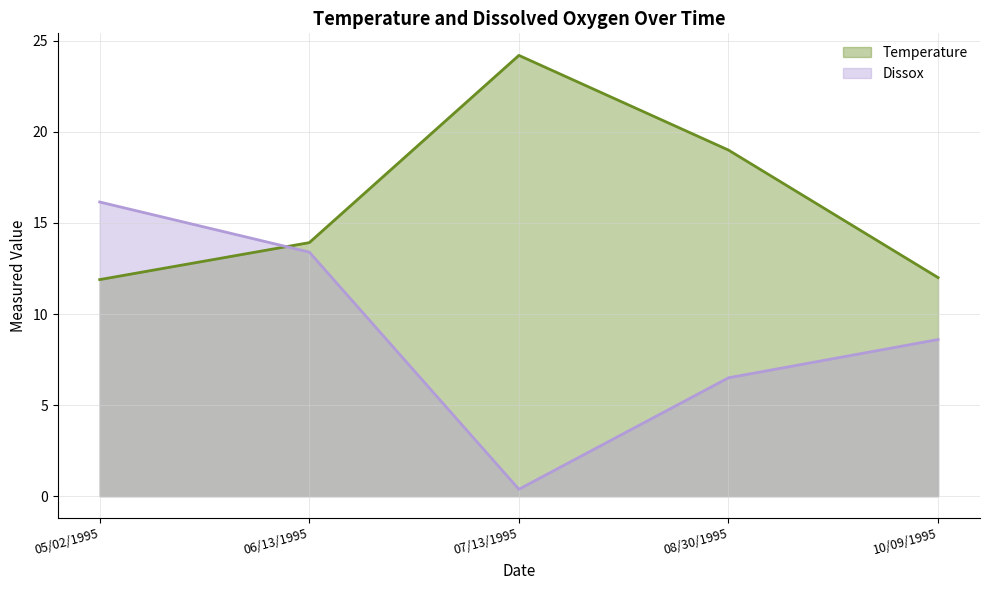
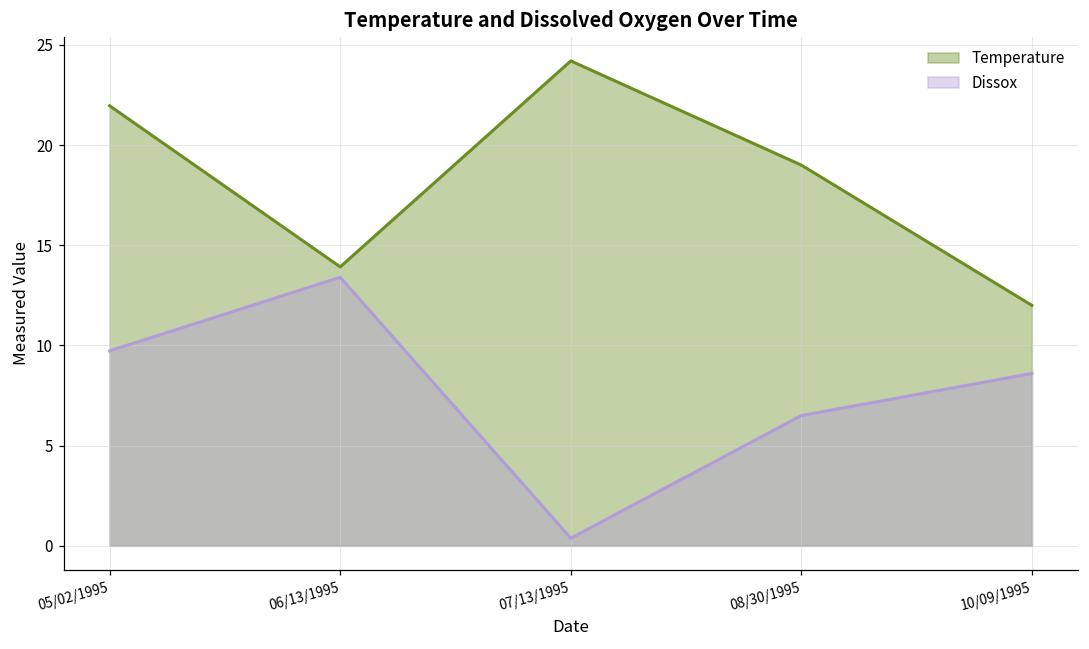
Temperature, 05/02/1995: 11.9 -> 22.0
Dissox, 05/02/1995: 16.2 -> 9.7
